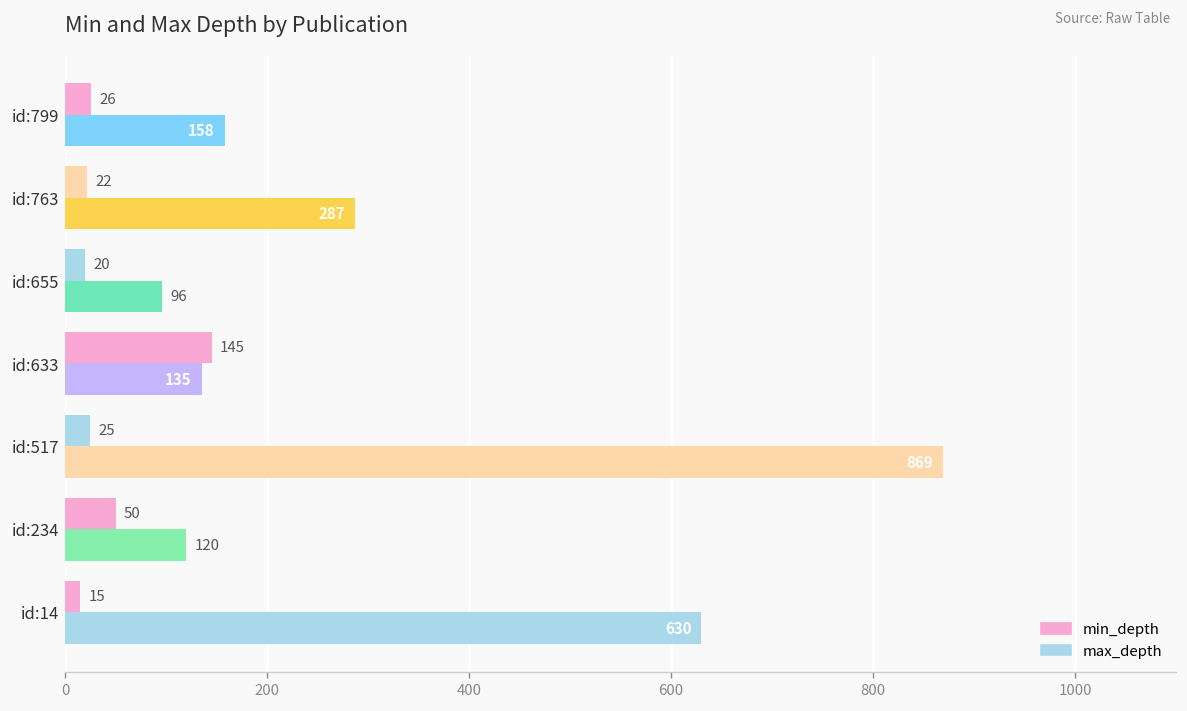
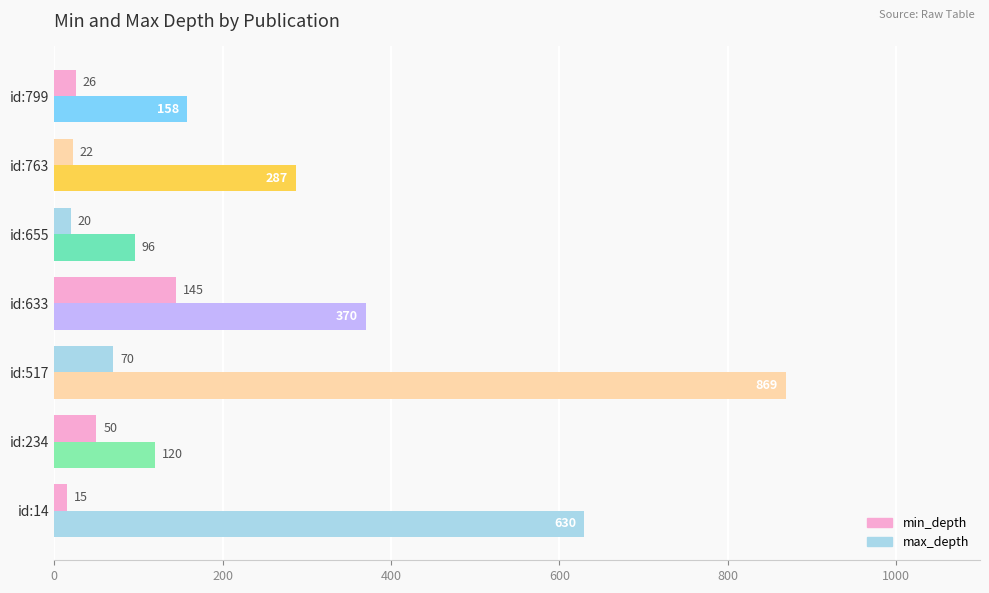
max_depth, id:633: 135 -> 370
min_depth, id:517: 25 -> 70
